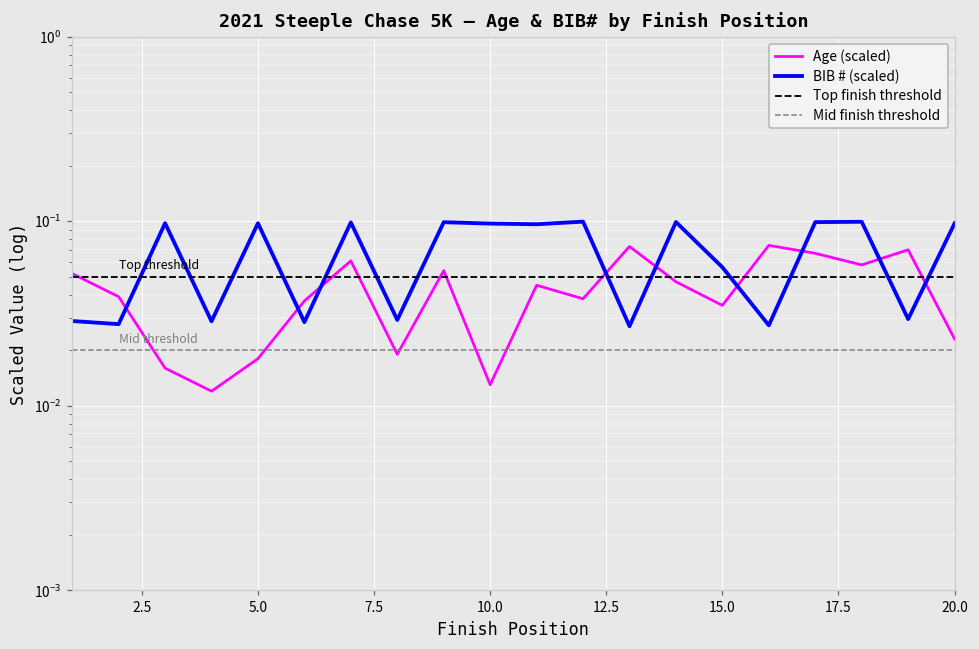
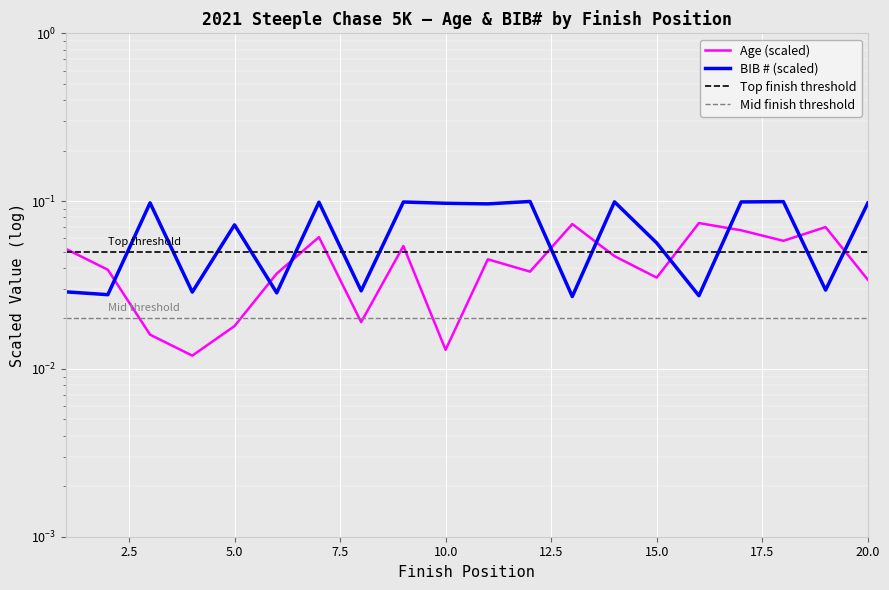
BIB # (scaled), 5.0: 0.10 -> 0.072
Age (scaled), 20.0: 0.023 -> 0.034
